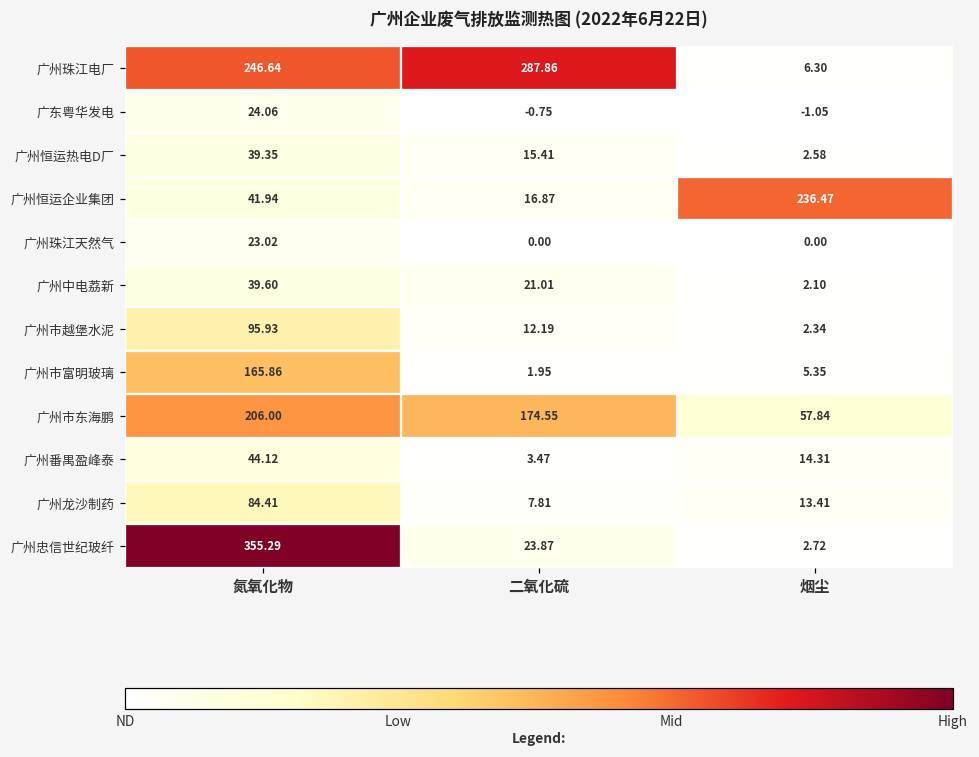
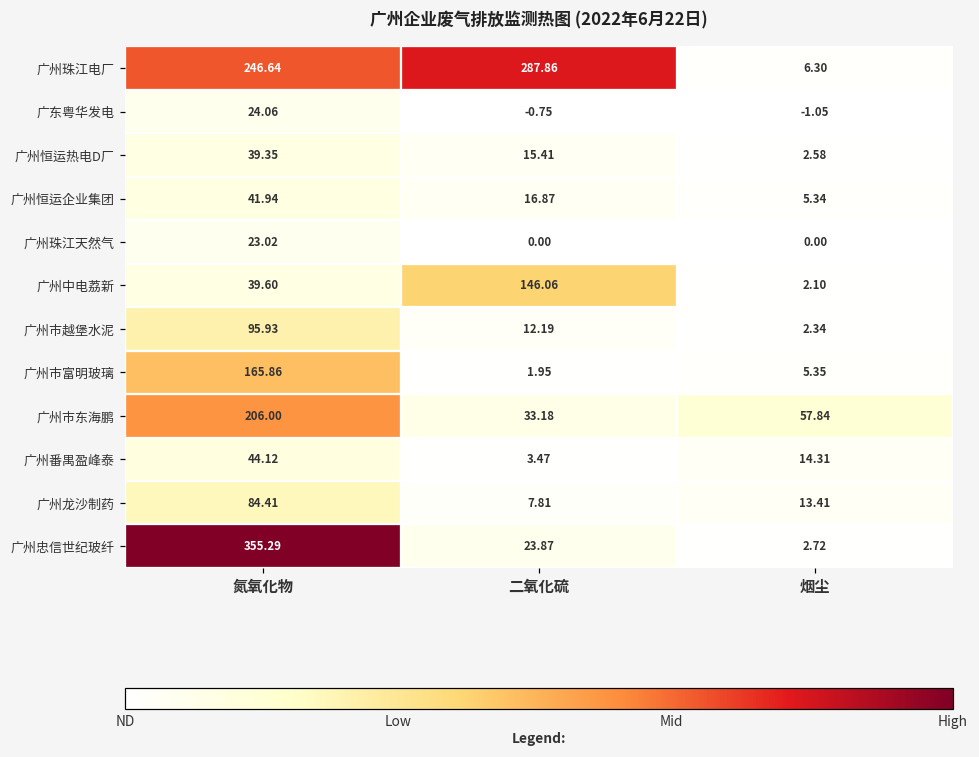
广州恒运企业集团, 烟尘: 236.47 -> 5.34
广州中电荔新, 二氧化硫: 21.01 -> 146.06
广州市东海鹏, 二氧化硫: 174.55 -> 33.18
